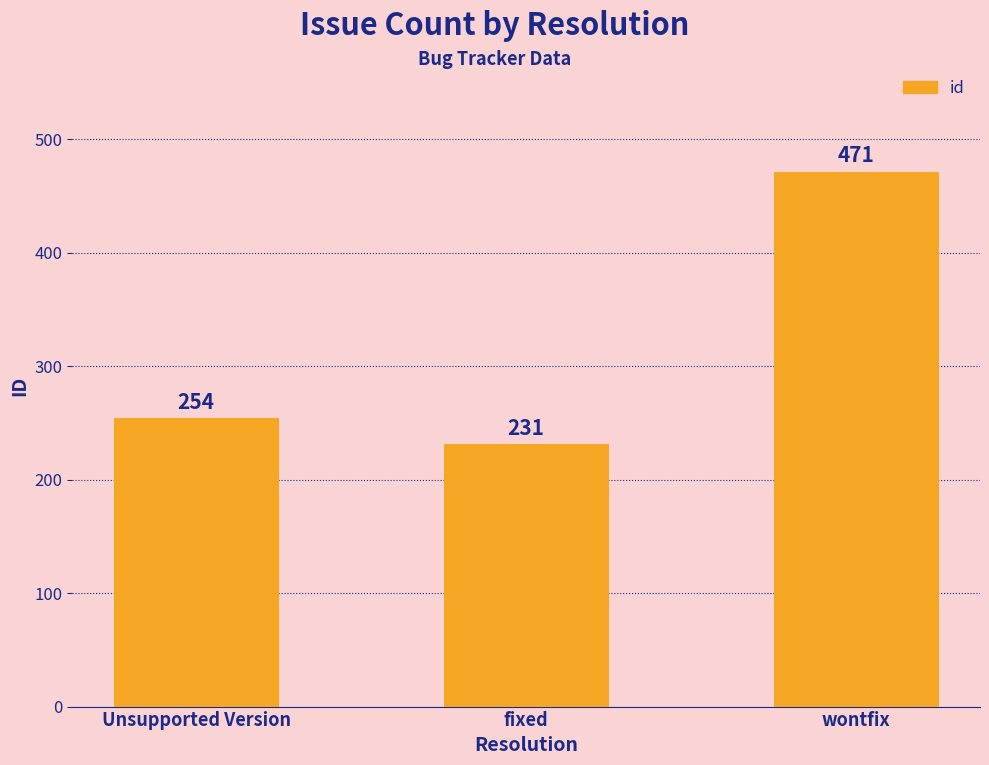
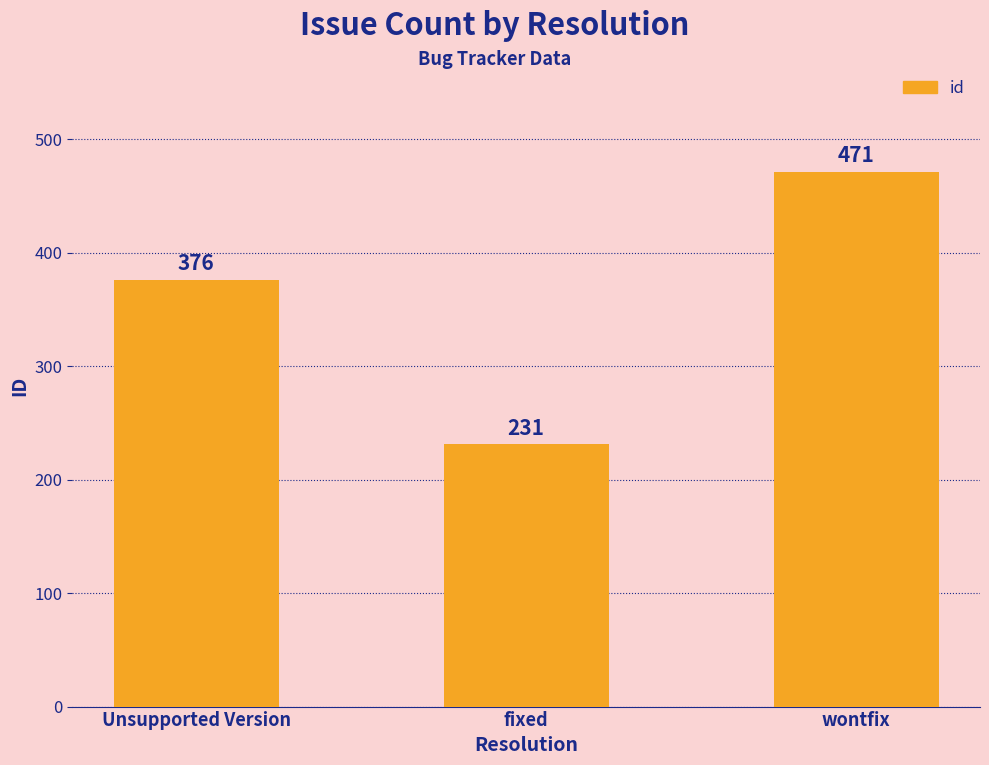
Unsupported Version: 254 -> 376
